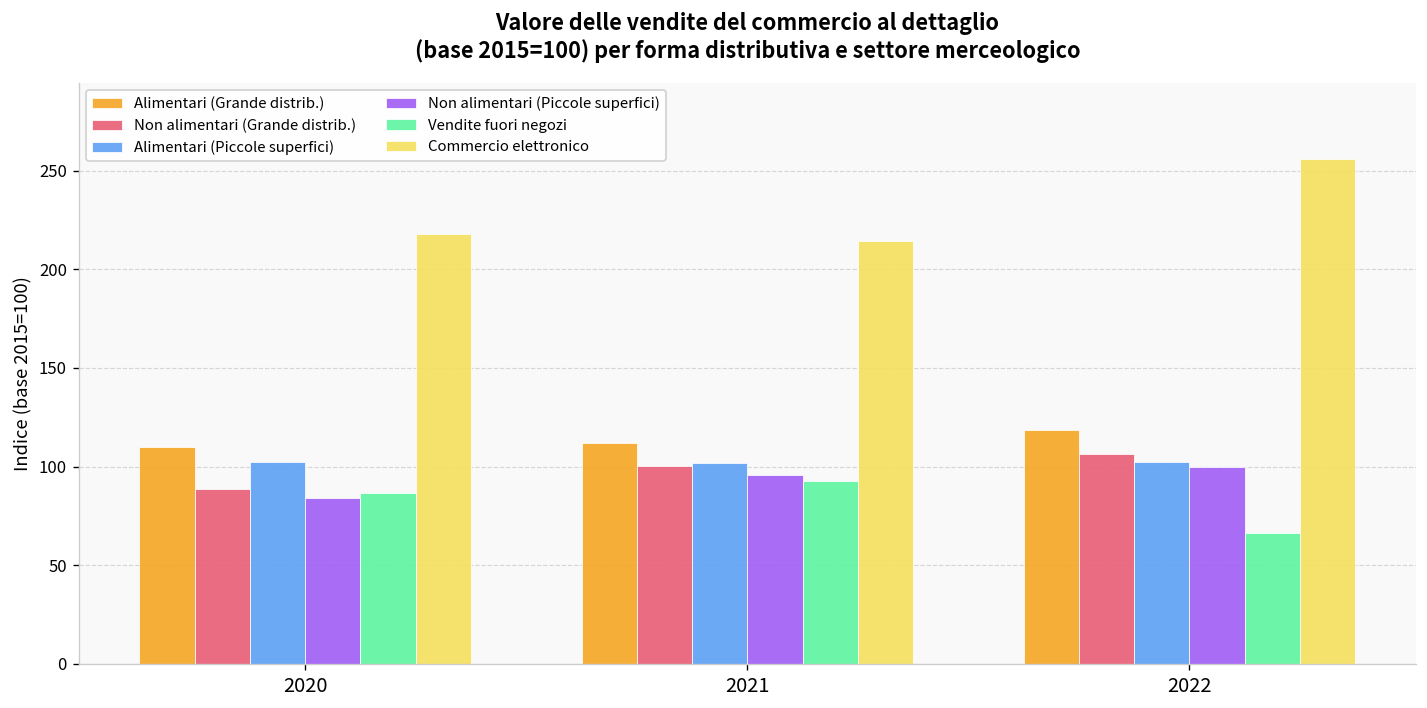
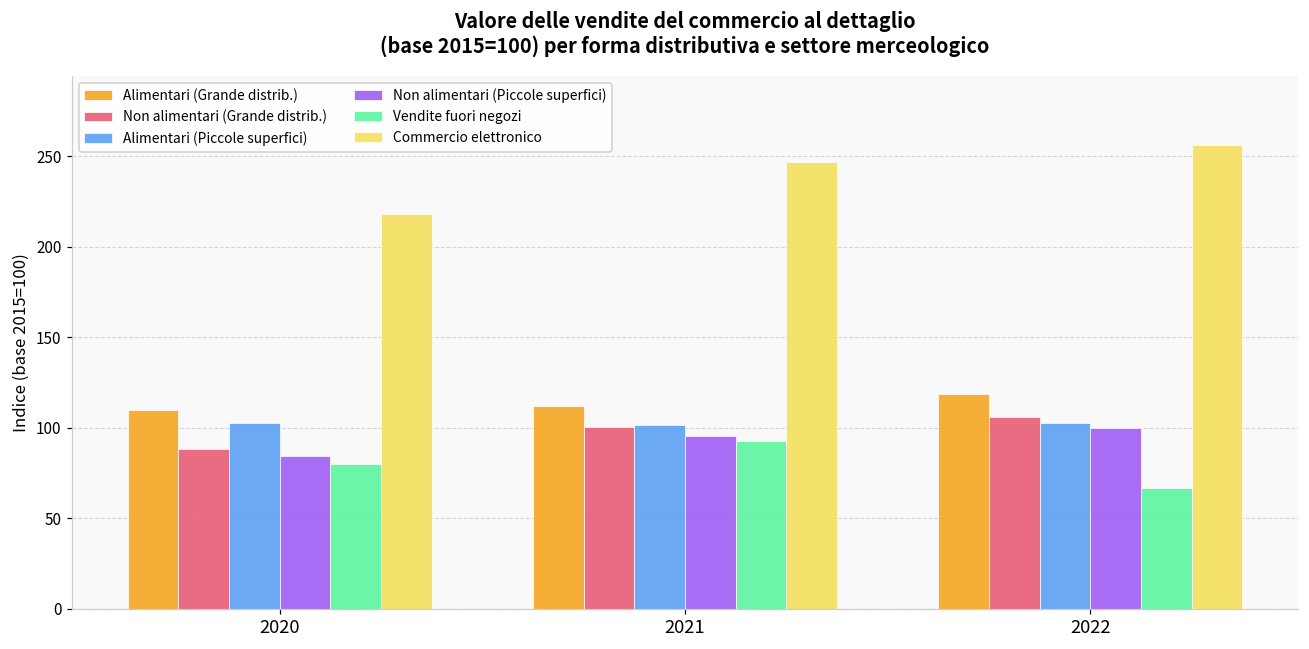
Vendite fuori negozi, 2020: 87 -> 80
Commercio elettronico, 2021: 215 -> 247
